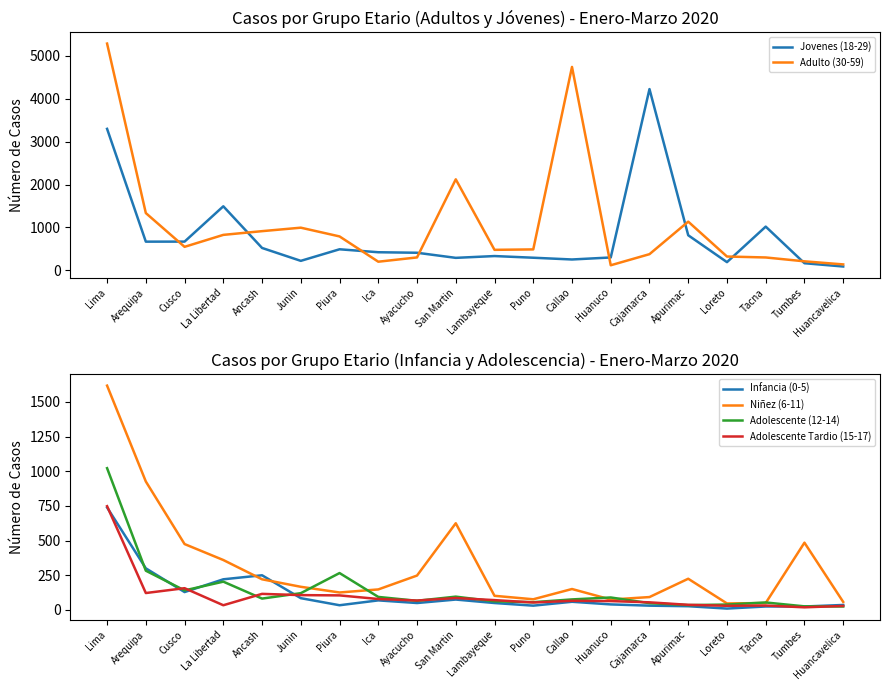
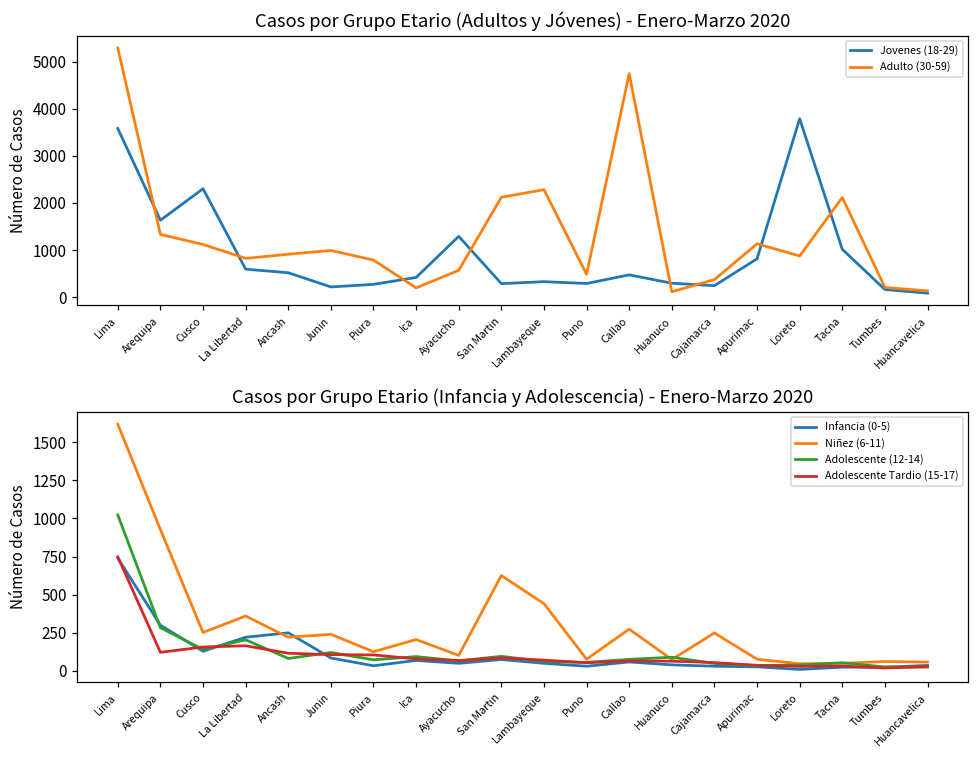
Casos por Grupo Etario (Adultos y Jóvenes) - Enero-Marzo 2020, Jovenes (18-29), Lima: 3300 -> 3600
Casos por Grupo Etario (Adultos y Jóvenes) - Enero-Marzo 2020, Jovenes (18-29), Arequipa: 700 -> 1600
Casos por Grupo Etario (Adultos y Jóvenes) - Enero-Marzo 2020, Jovenes (18-29), Cusco: 700 -> 2300
Casos por Grupo Etario (Adultos y Jóvenes) - Enero-Marzo 2020, Adulto (30-59), Cusco: 500 -> 1100
Casos por Grupo Etario (Adultos y Jóvenes) - Enero-Marzo 2020, Jovenes (18-29), La Libertad: 1500 -> 600
Casos por Grupo Etario (Adultos y Jóvenes) - Enero-Marzo 2020, Jovenes (18-29), Piura: 500 -> 300
Casos por Grupo Etario (Adultos y Jóvenes) - Enero-Marzo 2020, Jovenes (18-29), Ayacucho: 400 -> 1300
Casos por Grupo Etario (Adultos y Jóvenes) - Enero-Marzo 2020, Adulto (30-59), Ayacucho: 300 -> 600
Casos por Grupo Etario (Adultos y Jóvenes) - Enero-Marzo 2020, Adulto (30-59), Lambayeque: 500 -> 2300
Casos por Grupo Etario (Adultos y Jóvenes) - Enero-Marzo 2020, Jovenes (18-29), Callao: 300 -> 500
Casos por Grupo Etario (Adultos y Jóvenes) - Enero-Marzo 2020, Jovenes (18-29), Cajamarca: 4200 -> 200
Casos por Grupo Etario (Adultos y Jóvenes) - Enero-Marzo 2020, Jovenes (18-29), Loreto: 200 -> 3800
Casos por Grupo Etario (Adultos y Jóvenes) - Enero-Marzo 2020, Adulto (30-59), Loreto: 300 -> 900
Casos por Grupo Etario (Adultos y Jóvenes) - Enero-Marzo 2020, Adulto (30-59), Tacna: 300 -> 2100
Casos por Grupo Etario (Infancia y Adolescencia) - Enero-Marzo 2020, Niñez (6-11), Cusco: 480 -> 250
Casos por Grupo Etario (Infancia y Adolescencia) - Enero-Marzo 2020, Adolescente Tardio (15-17), La Libertad: 30 -> 170
Casos por Grupo Etario (Infancia y Adolescencia) - Enero-Marzo 2020, Niñez (6-11), Junin: 170 -> 240
Casos por Grupo Etario (Infancia y Adolescencia) - Enero-Marzo 2020, Adolescente (12-14), Piura: 270 -> 70
Casos por Grupo Etario (Infancia y Adolescencia) - Enero-Marzo 2020, Niñez (6-11), Ica: 150 -> 210
Casos por Grupo Etario (Infancia y Adolescencia) - Enero-Marzo 2020, Niñez (6-11), Ayacucho: 250 -> 100
Casos por Grupo Etario (Infancia y Adolescencia) - Enero-Marzo 2020, Niñez (6-11), Lambayeque: 100 -> 440
Casos por Grupo Etario (Infancia y Adolescencia) - Enero-Marzo 2020, Niñez (6-11), Callao: 150 -> 270
Casos por Grupo Etario (Infancia y Adolescencia) - Enero-Marzo 2020, Niñez (6-11), Cajamarca: 90 -> 250
Casos por Grupo Etario (Infancia y Adolescencia) - Enero-Marzo 2020, Niñez (6-11), Apurimac: 230 -> 80
Casos por Grupo Etario (Infancia y Adolescencia) - Enero-Marzo 2020, Niñez (6-11), Tumbes: 490 -> 60
